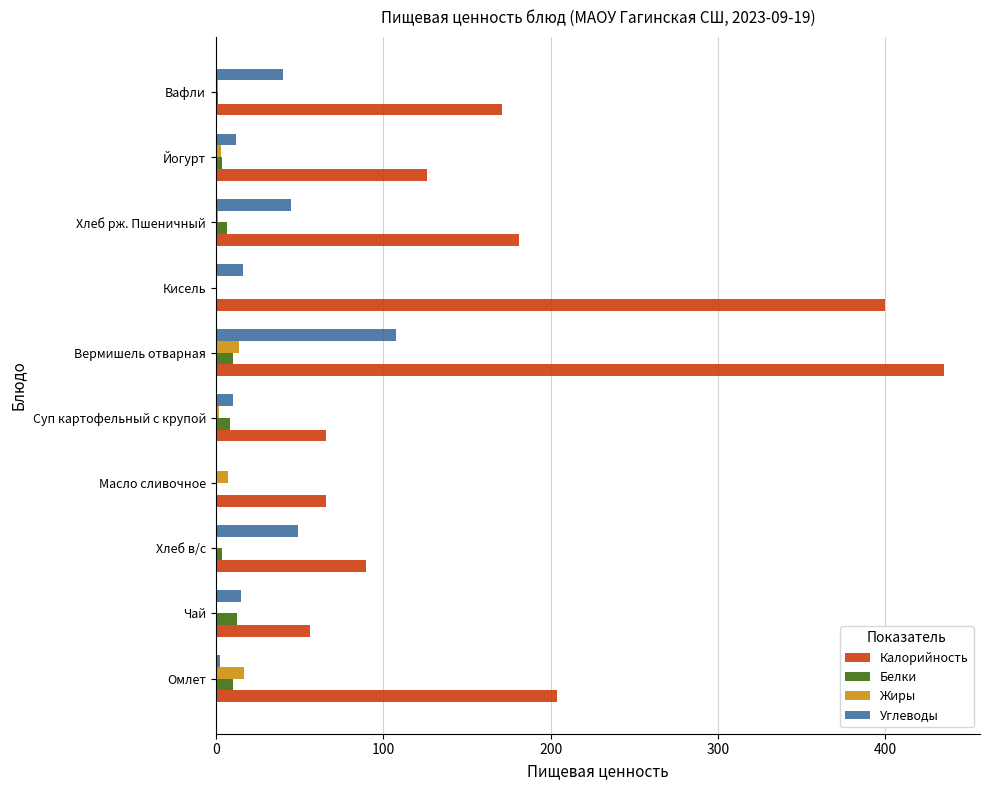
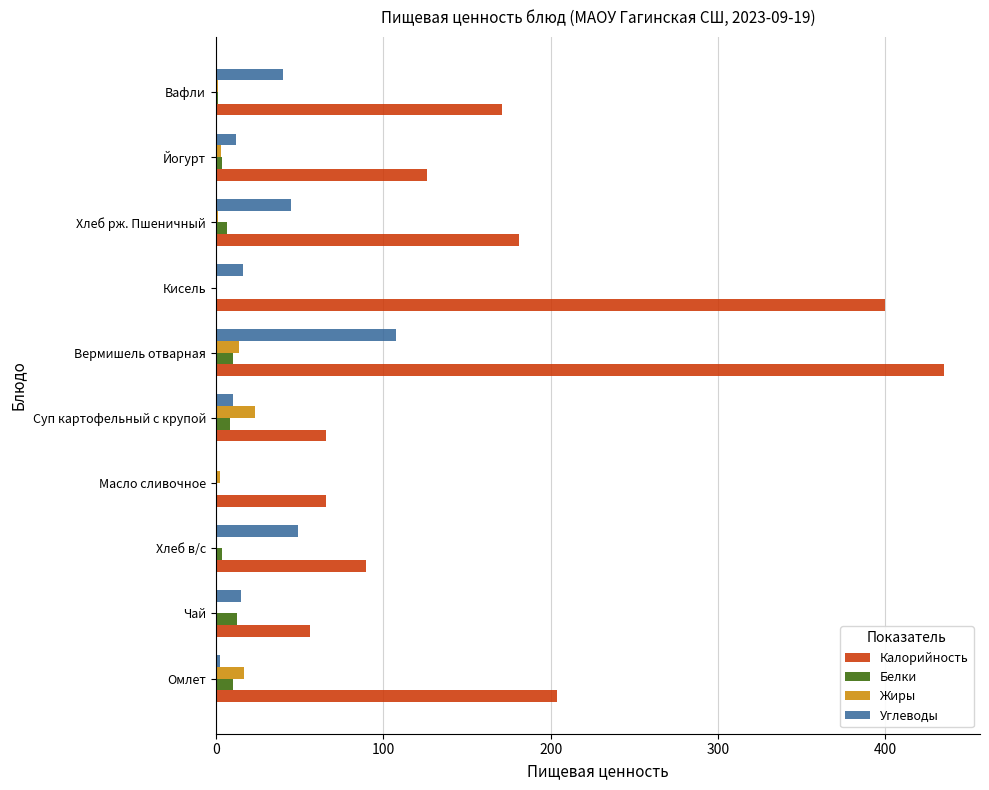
Жиры, Суп картофельный с крупой: 2 -> 23
Жиры, Масло сливочное: 7 -> 2
